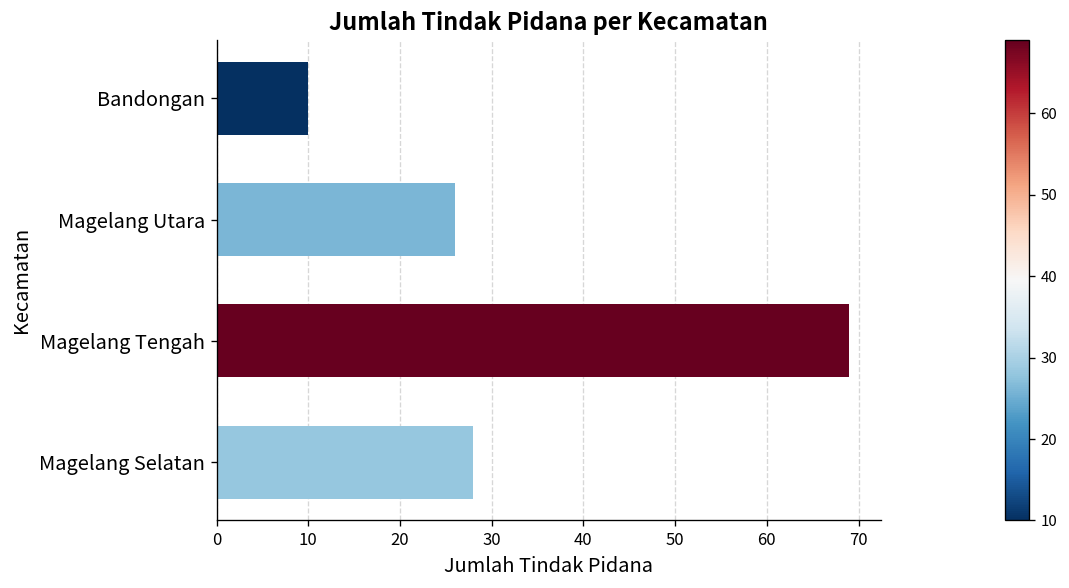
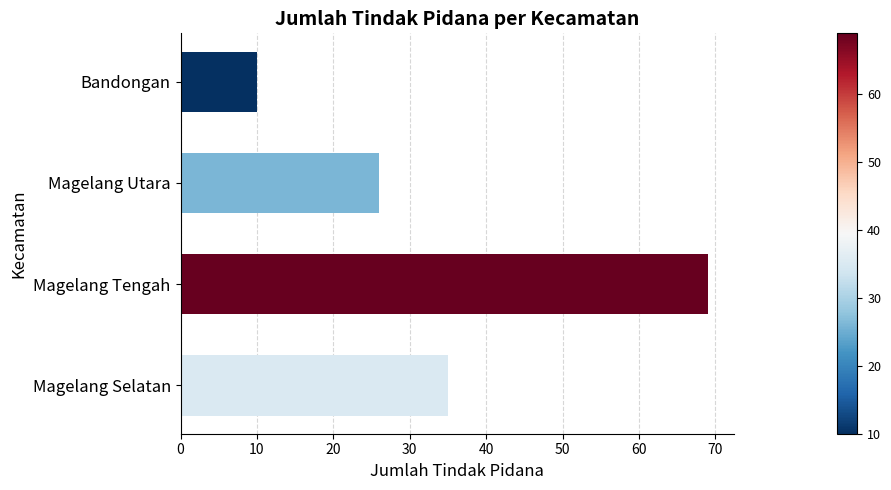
Magelang Selatan: 28 -> 35
